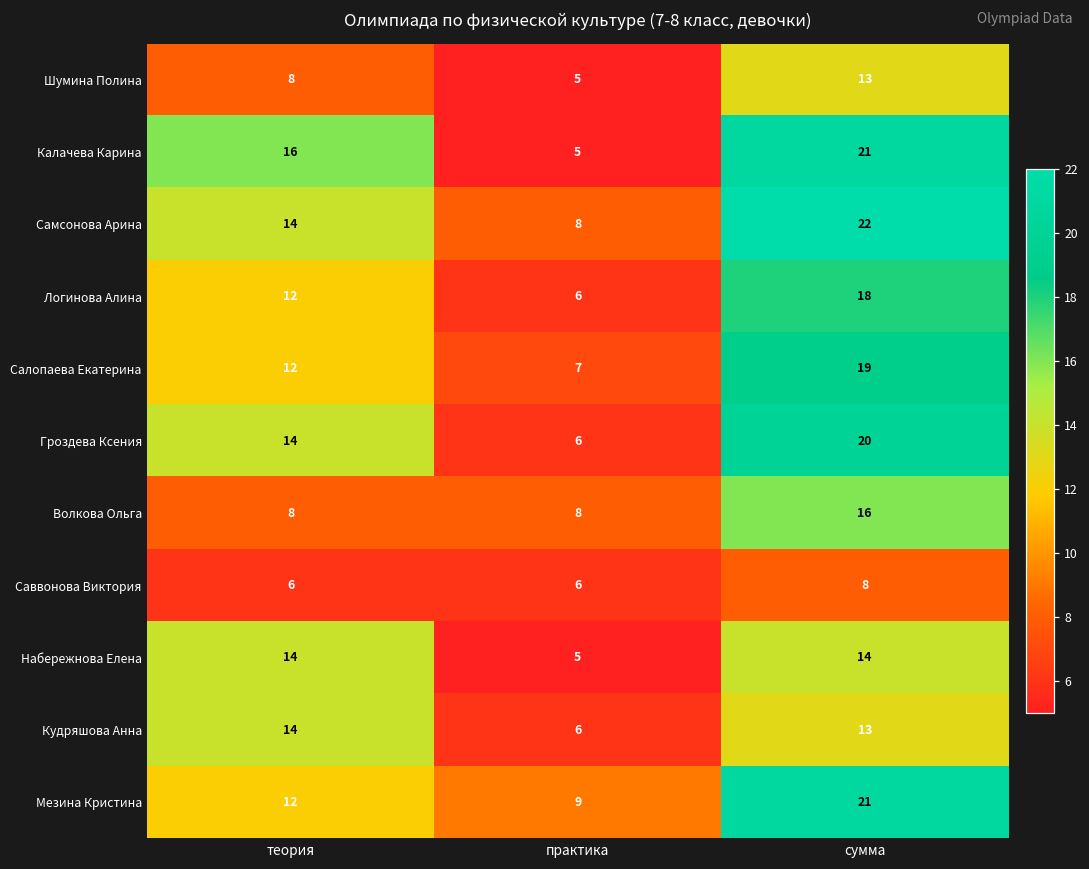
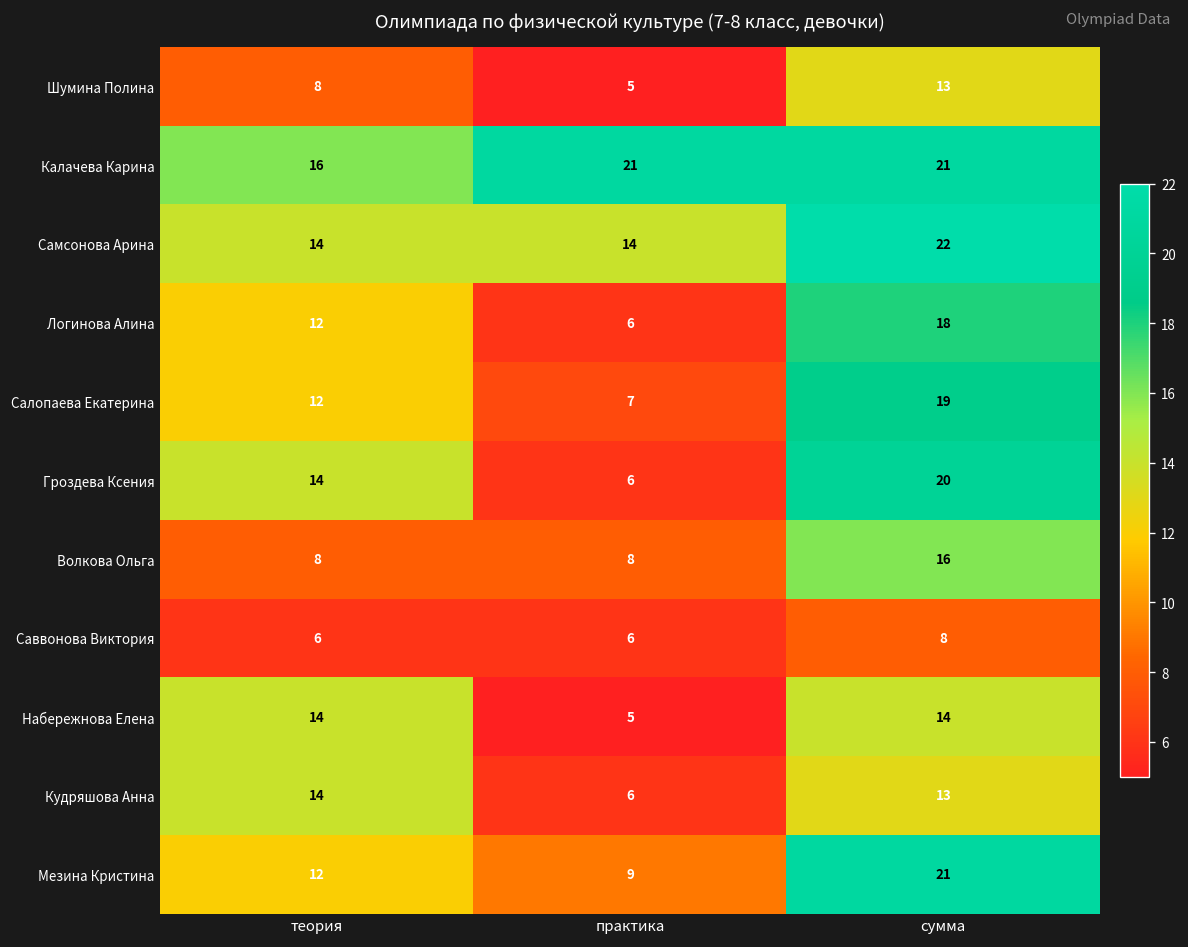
Калачева Карина, практика: 5 -> 21
Самсонова Арина, практика: 8 -> 14
